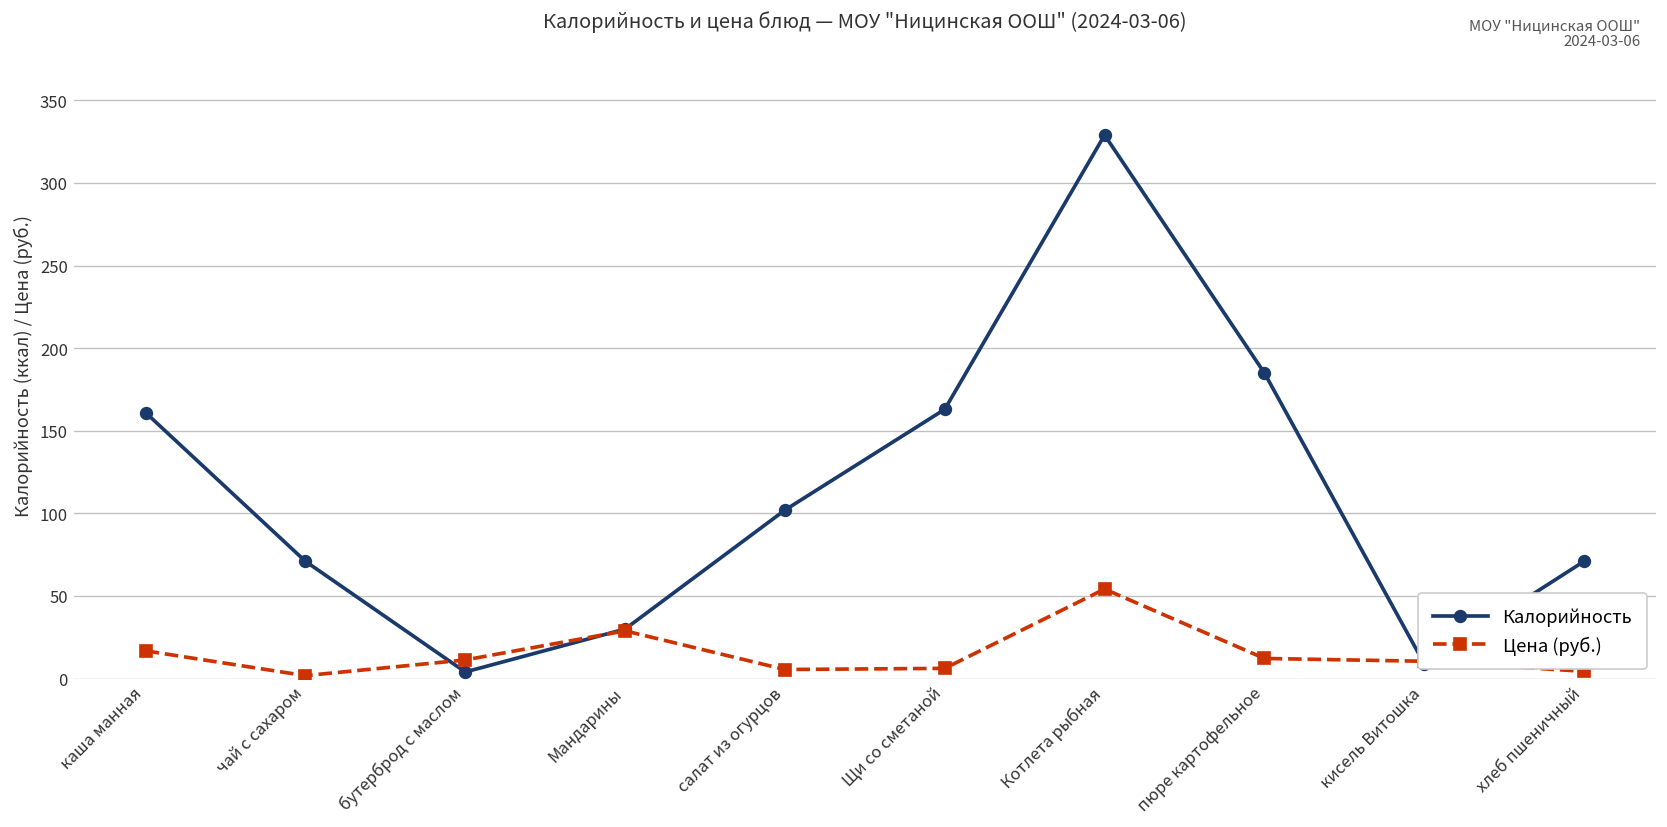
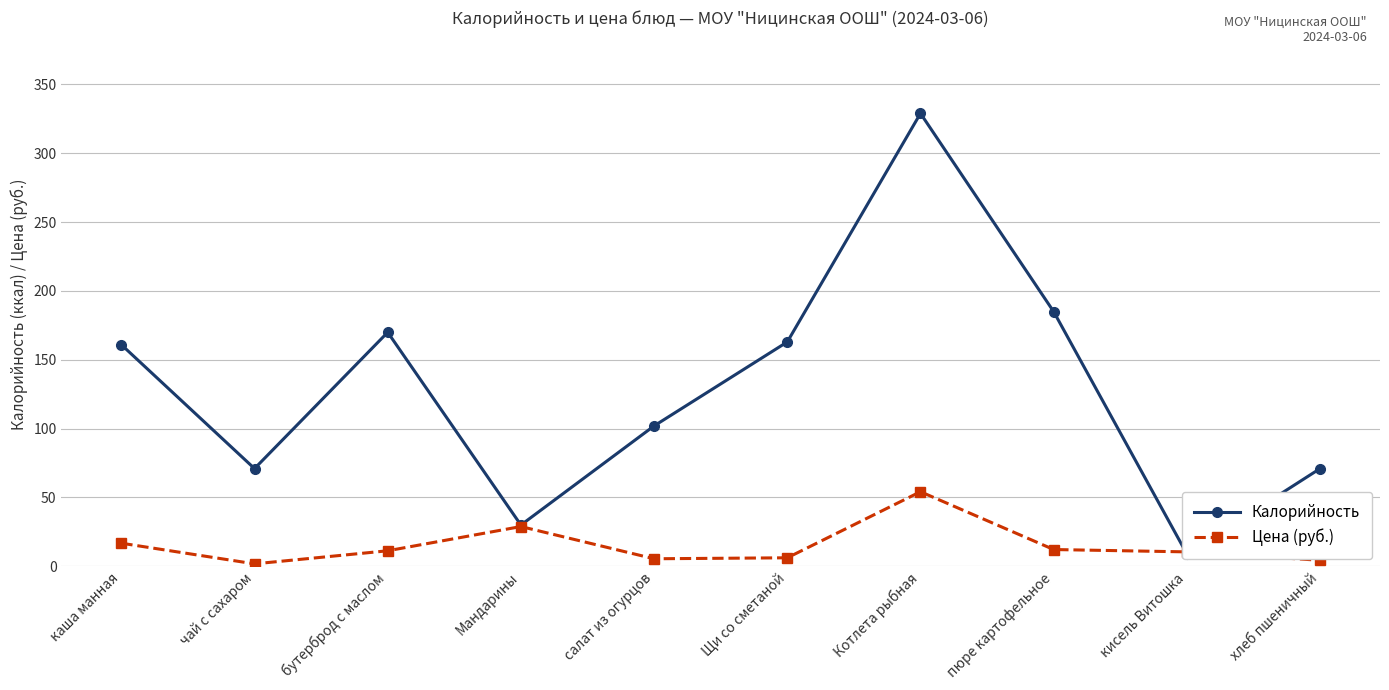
Калорийность, бутерброд с маслом: 4 -> 170
